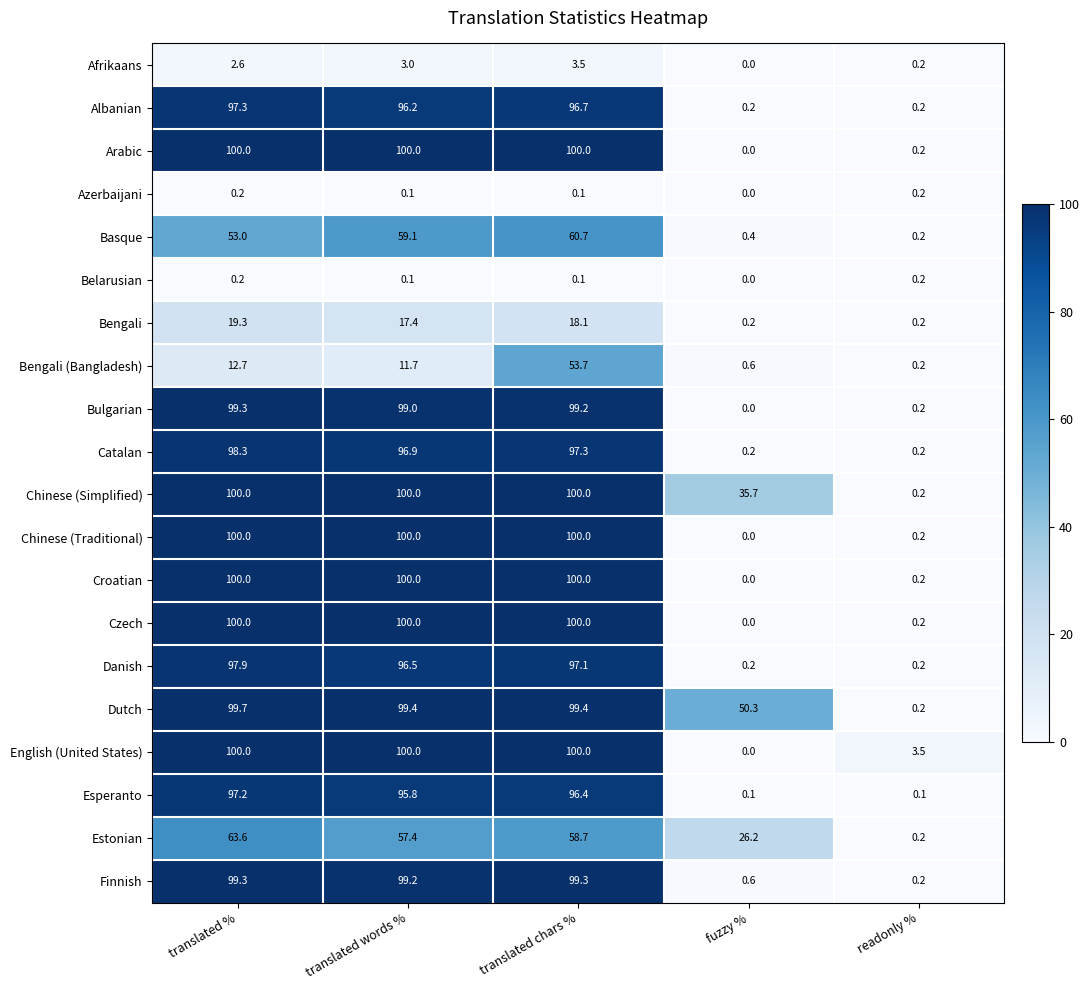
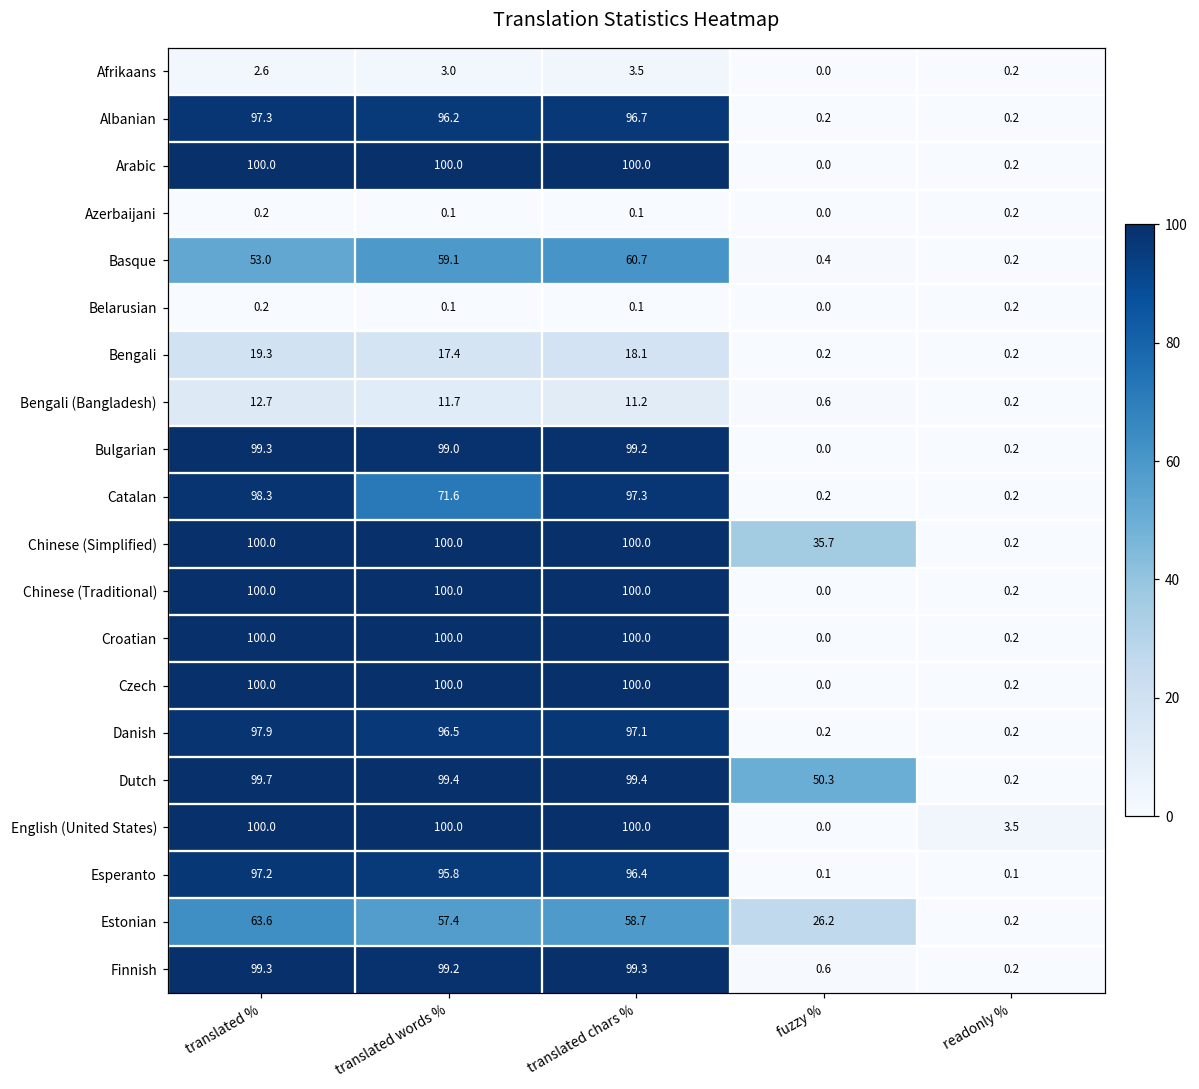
Bengali (Bangladesh), translated chars %: 53.7 -> 11.2
Catalan, translated words %: 96.9 -> 71.6
